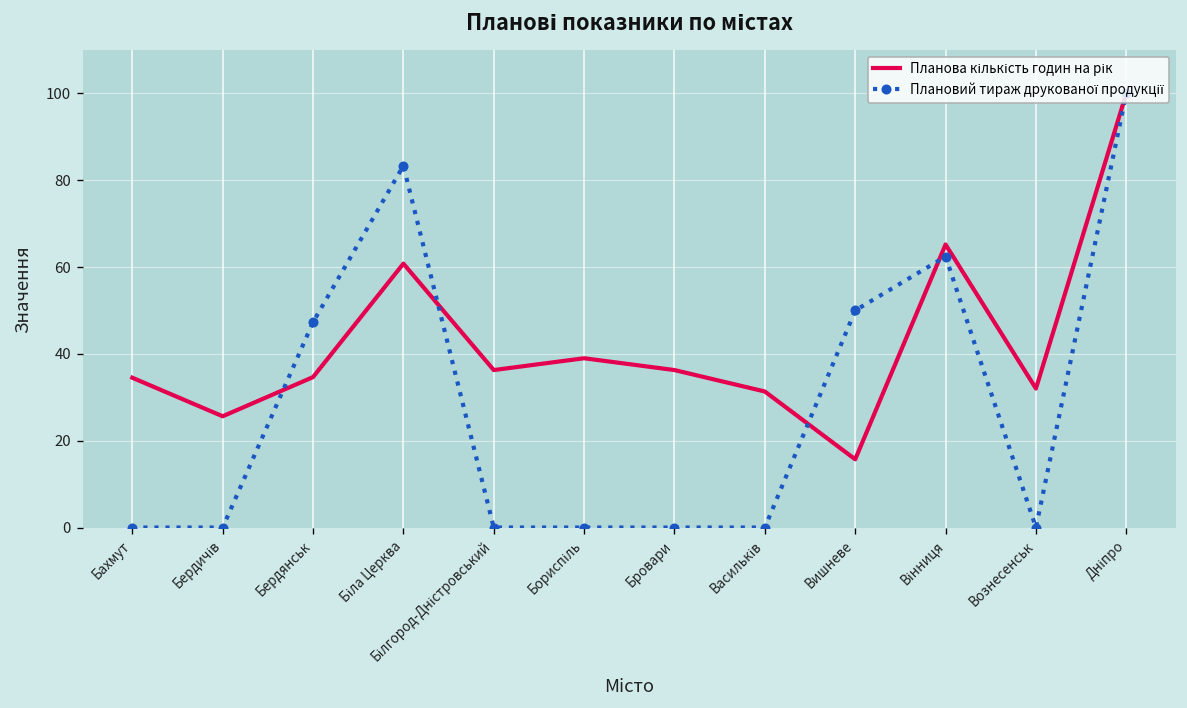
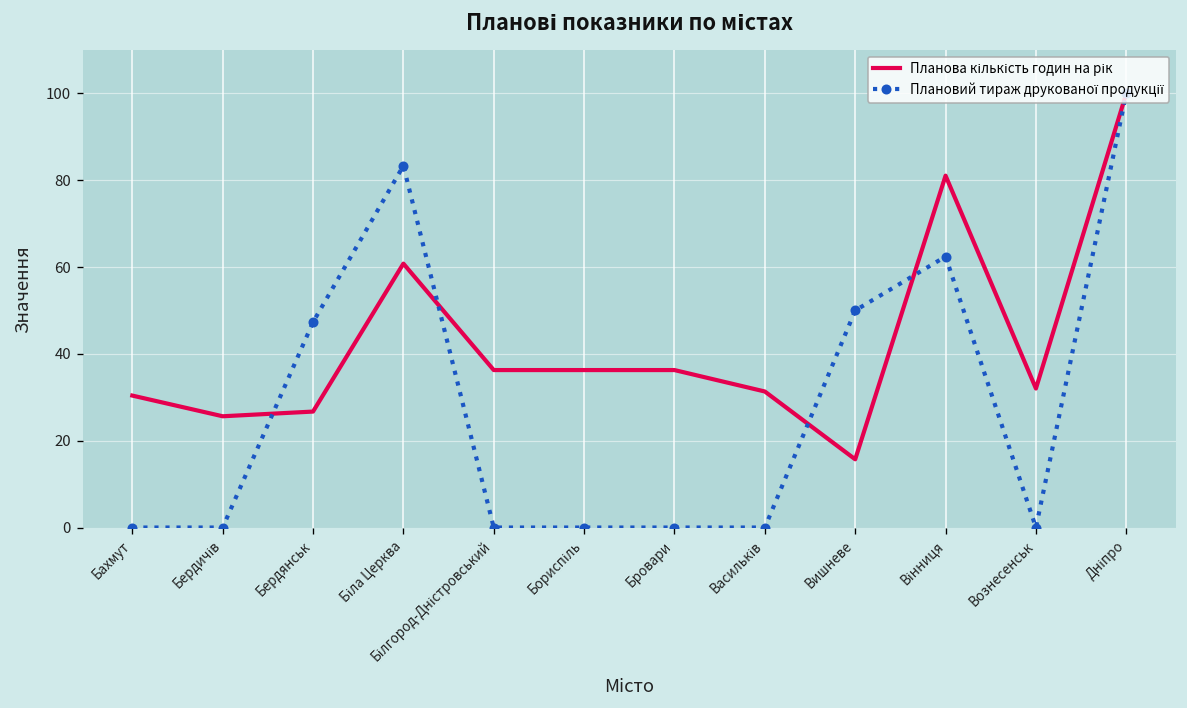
Планова кількість годин на рік, Бахмут: 35 -> 30
Планова кількість годин на рік, Бердянськ: 35 -> 27
Планова кількість годин на рік, Бориспіль: 39 -> 36
Планова кількість годин на рік, Вінниця: 65 -> 81
